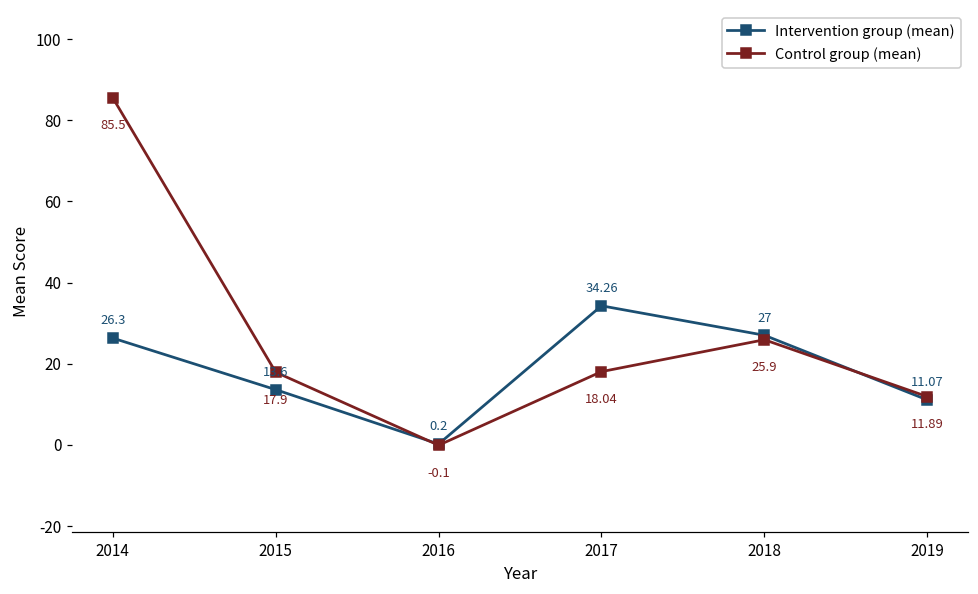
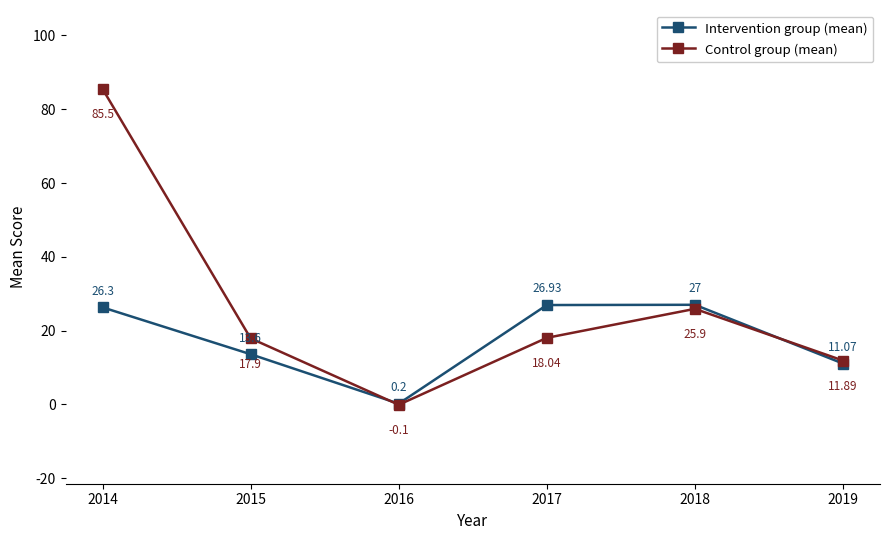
Intervention group (mean), 2017: 34.26 -> 26.93
